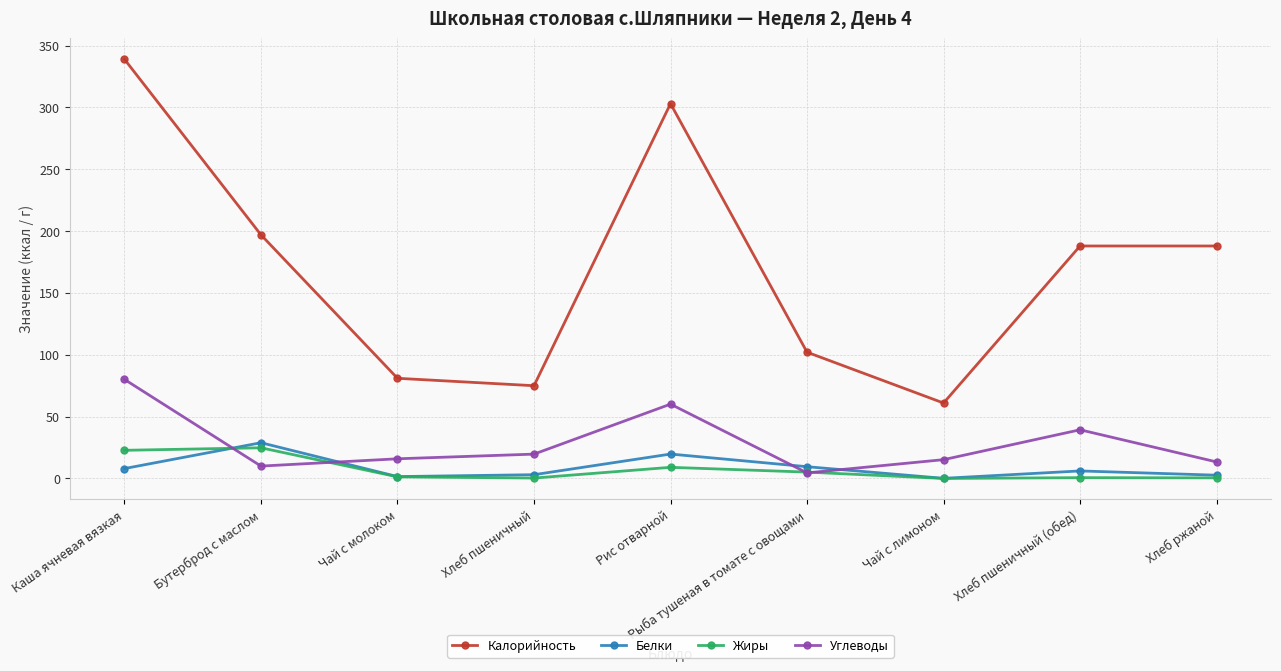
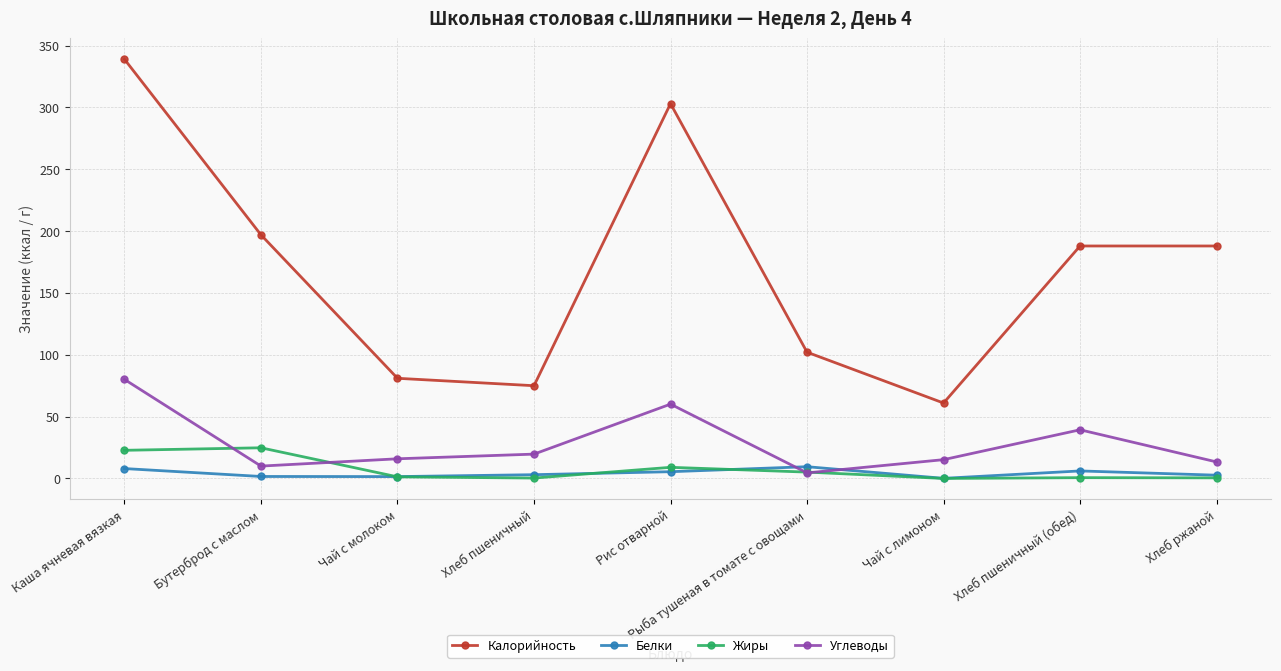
Белки, Бутерброд с маслом: 29 -> 2
Белки, Рис отварной: 20 -> 5
